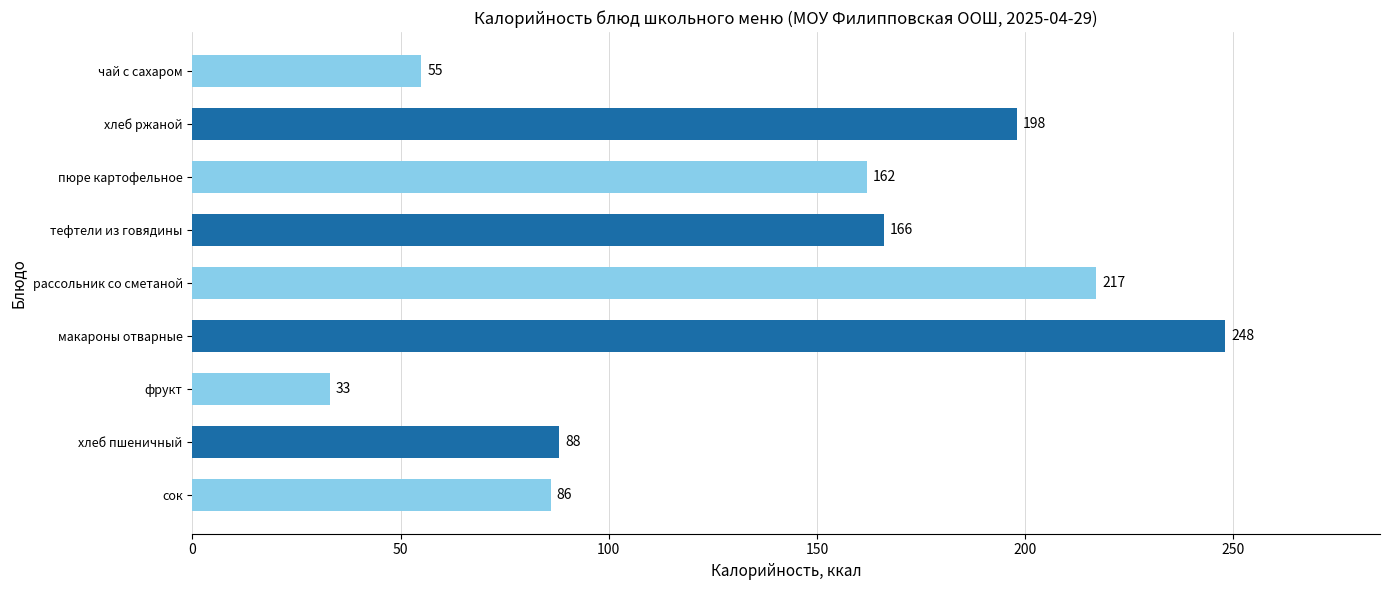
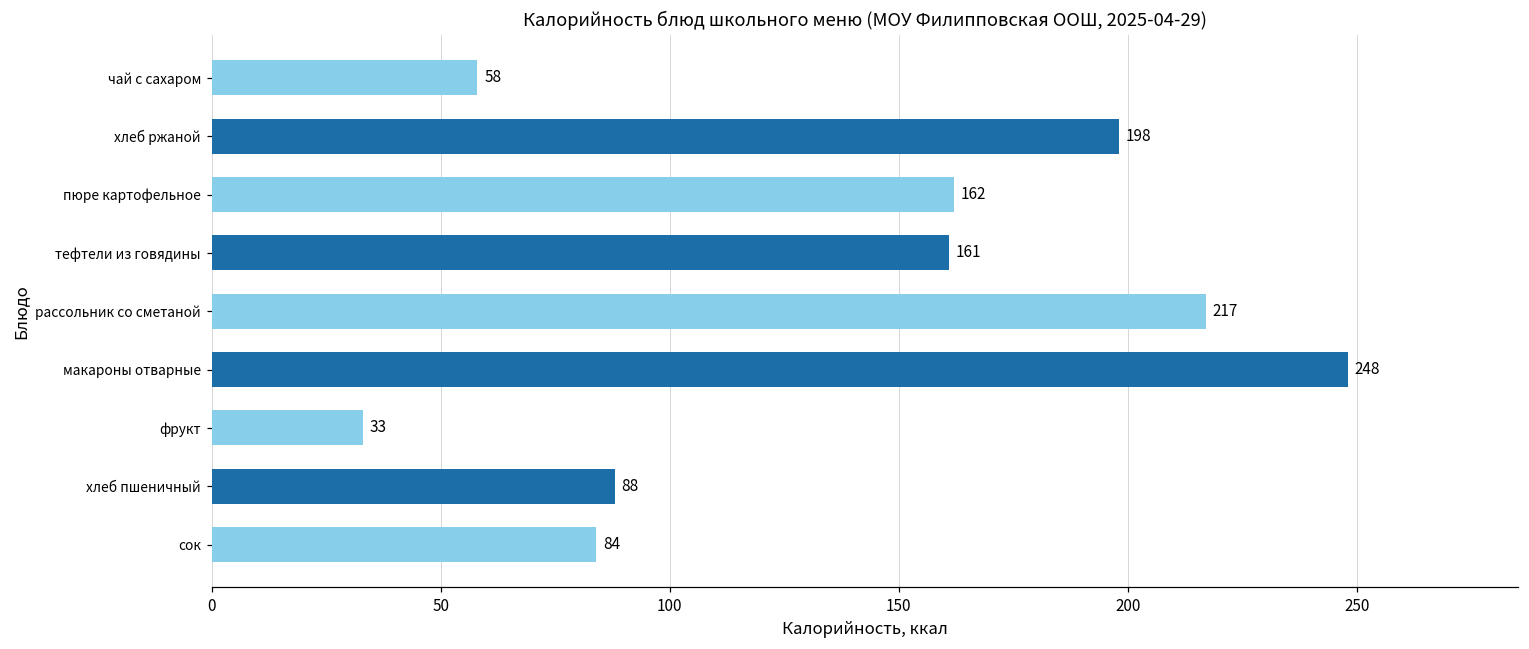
чай с сахаром: 55 -> 58
тефтели из говядины: 166 -> 161
сок: 86 -> 84
